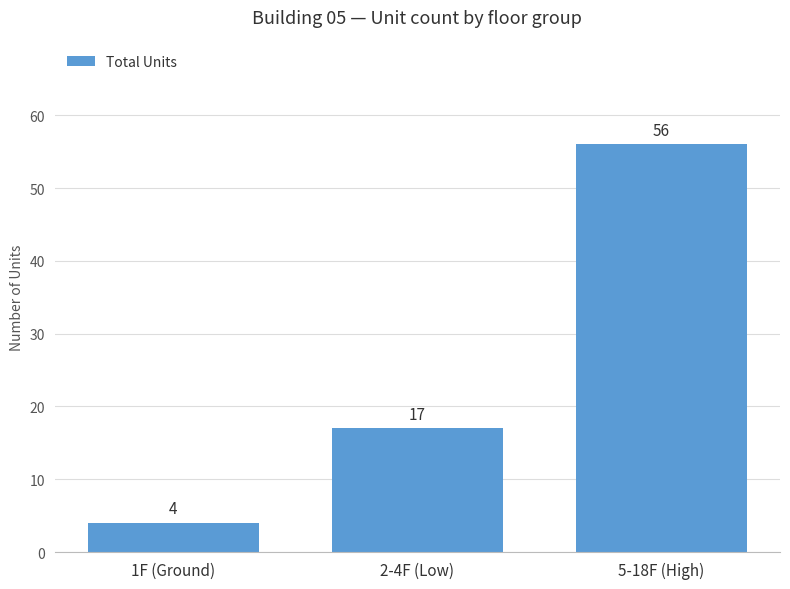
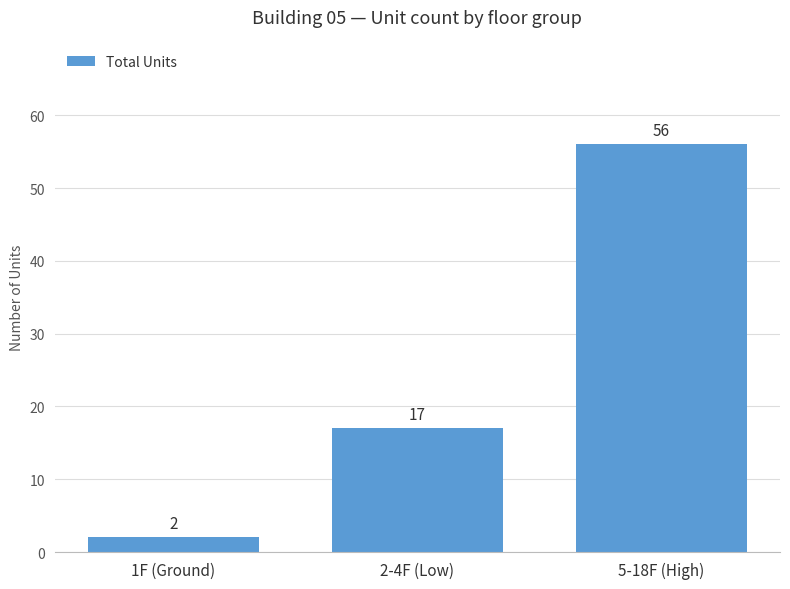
1F (Ground): 4 -> 2
